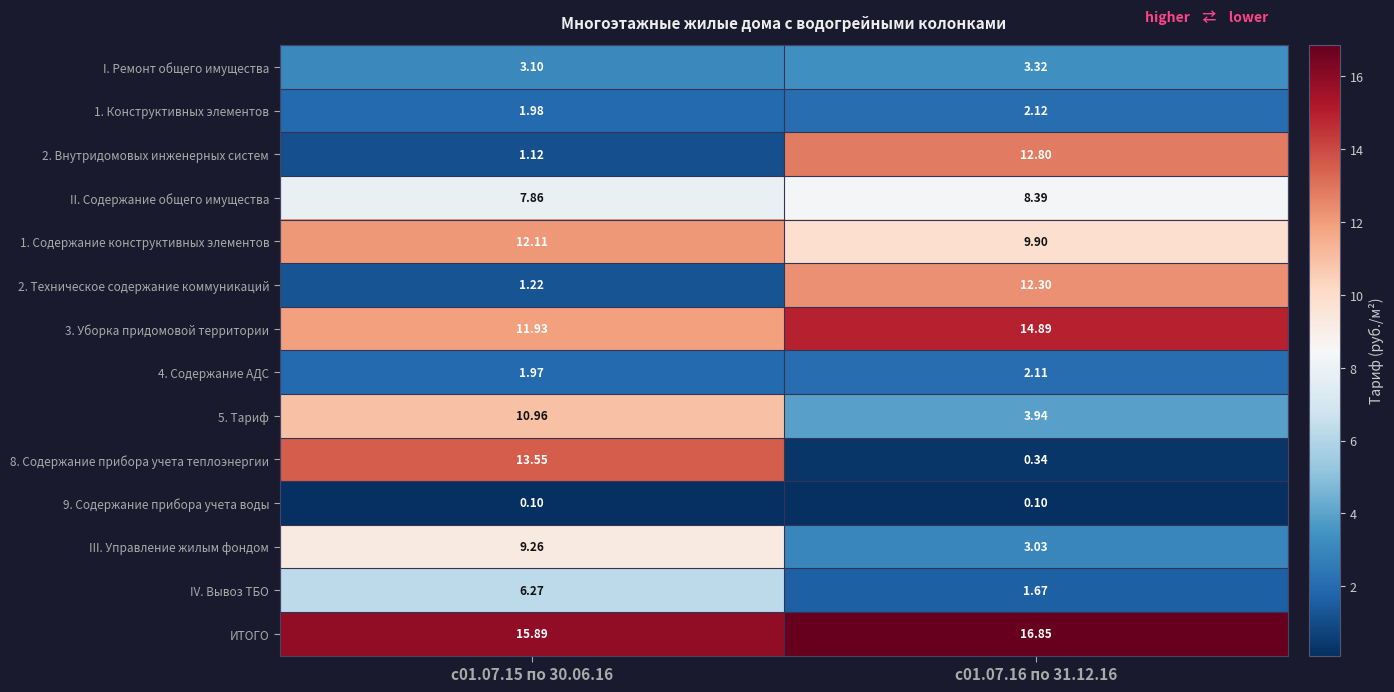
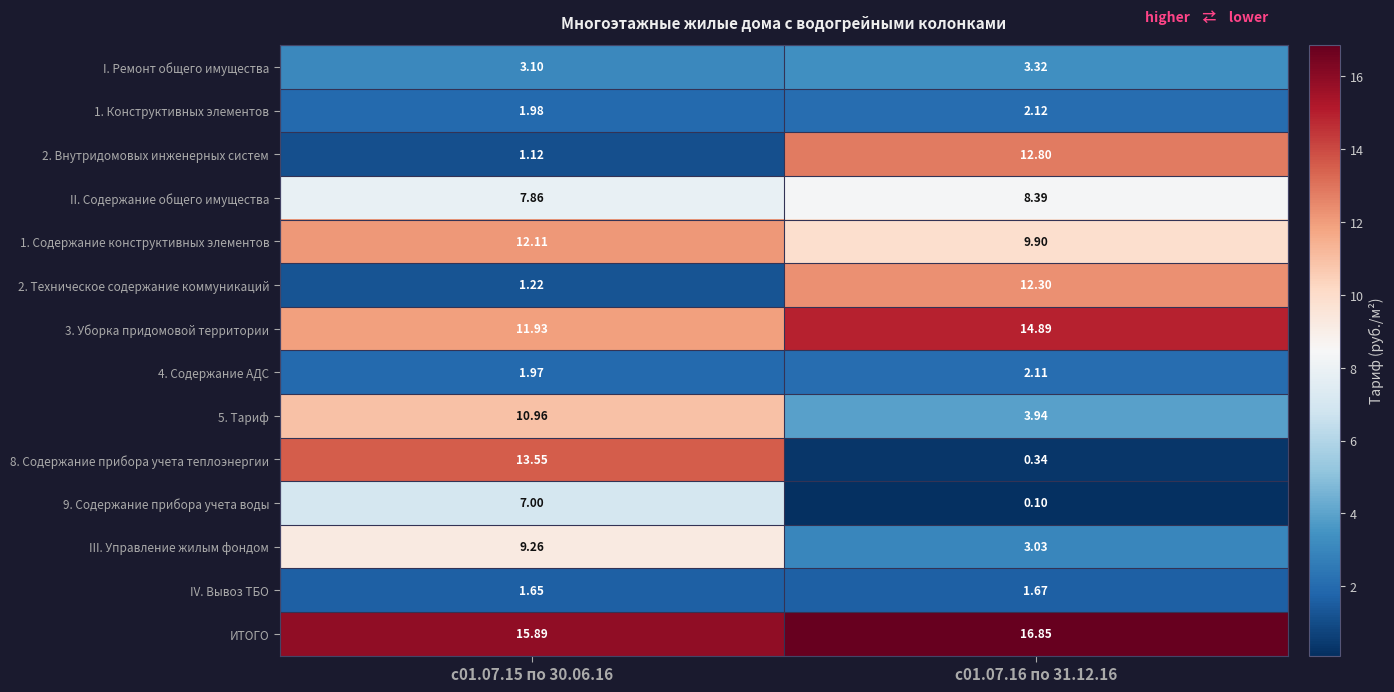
9. Содержание прибора учета воды, с01.07.15 по 30.06.16: 0.10 -> 7.00
IV. Вывоз ТБО, с01.07.15 по 30.06.16: 6.27 -> 1.65
